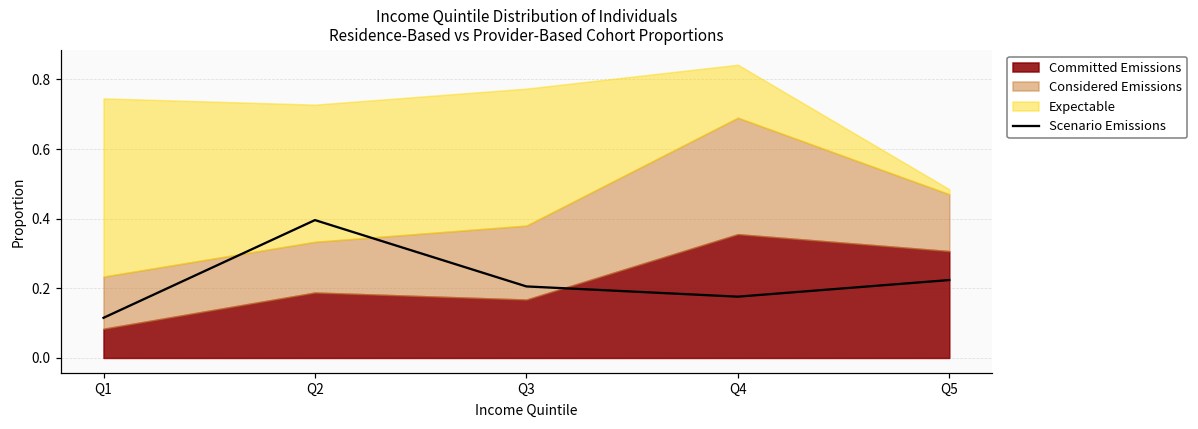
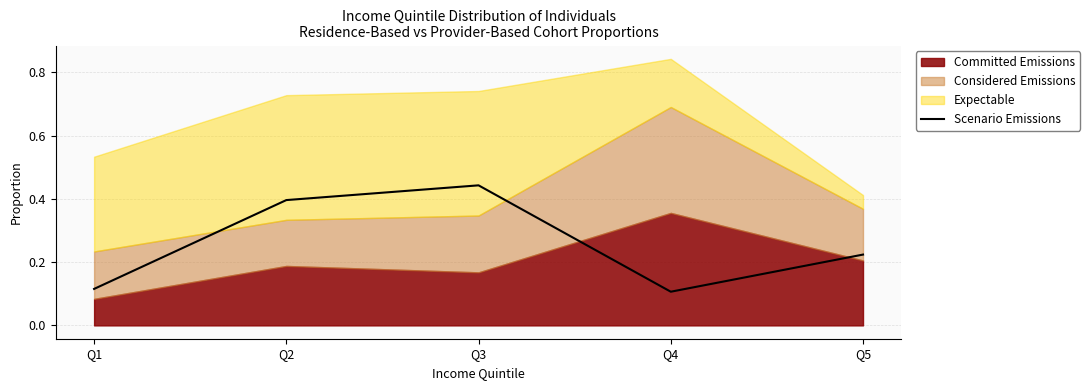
Expectable, Q1: 0.51 -> 0.30
Scenario Emissions, Q3: 0.21 -> 0.44
Considered Emissions, Q3: 0.21 -> 0.18
Scenario Emissions, Q4: 0.18 -> 0.11
Committed Emissions, Q5: 0.31 -> 0.21
Expectable, Q5: 0.01 -> 0.04
